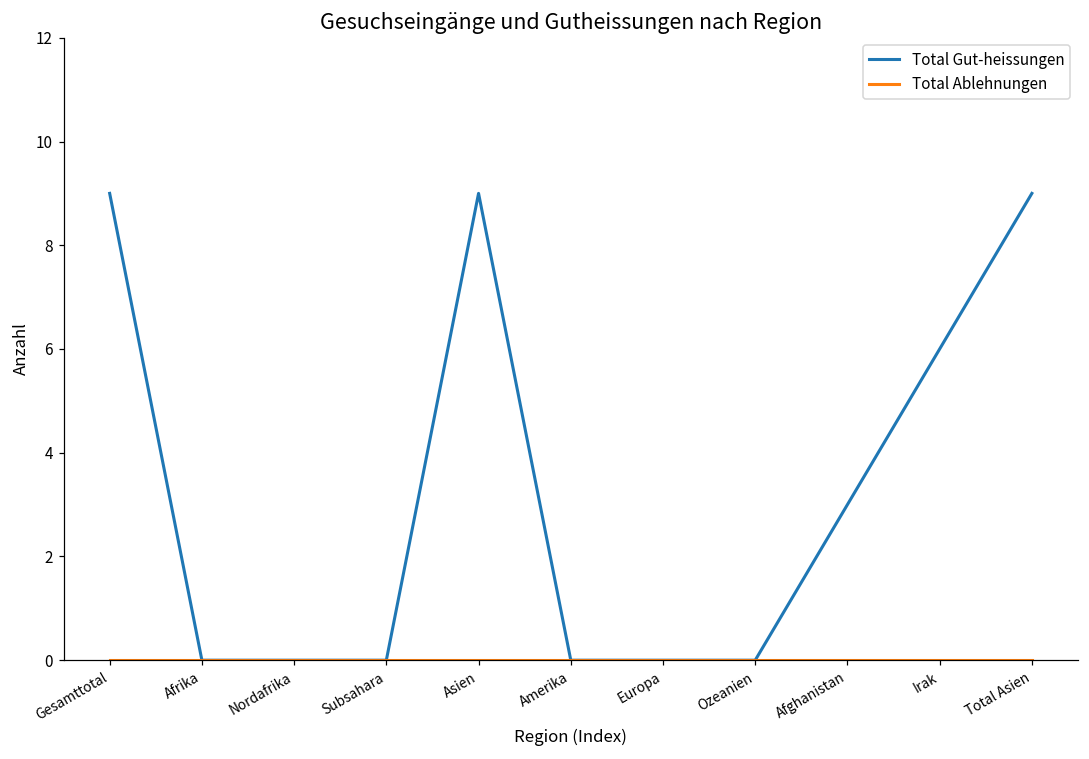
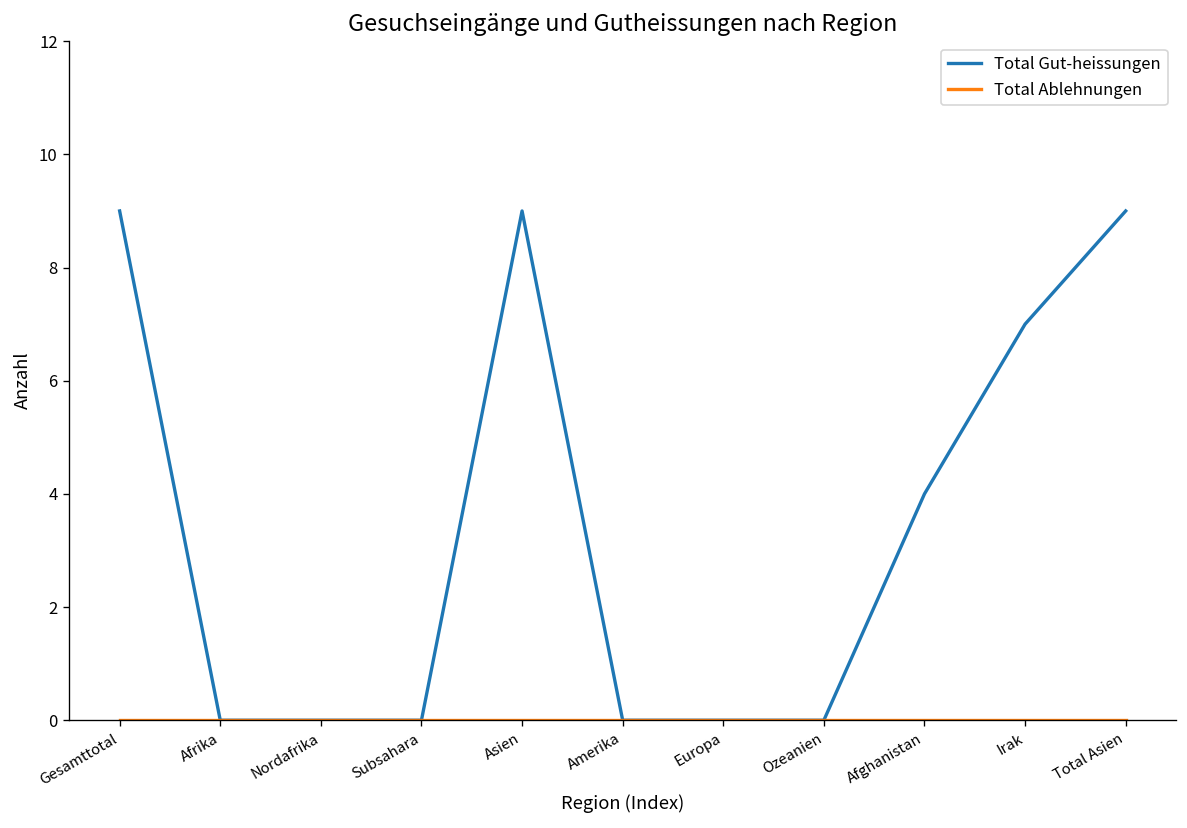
Total Gut-heissungen, Afghanistan: 3 -> 4
Total Gut-heissungen, Irak: 6 -> 7
